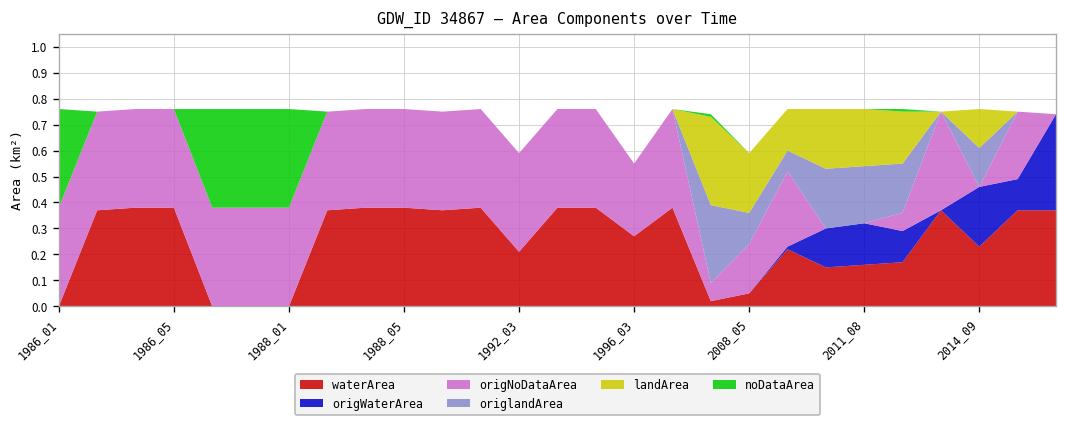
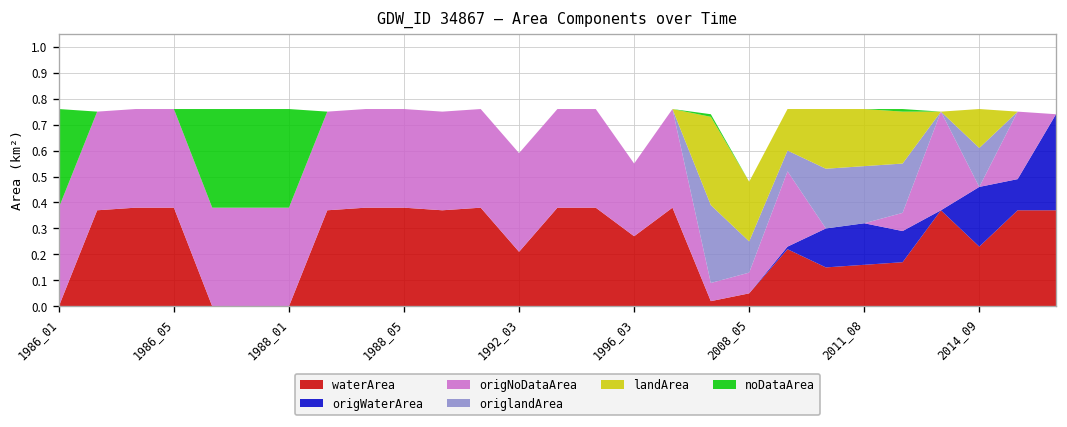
origNoDataArea, 2008_05: 0.19 -> 0.08
